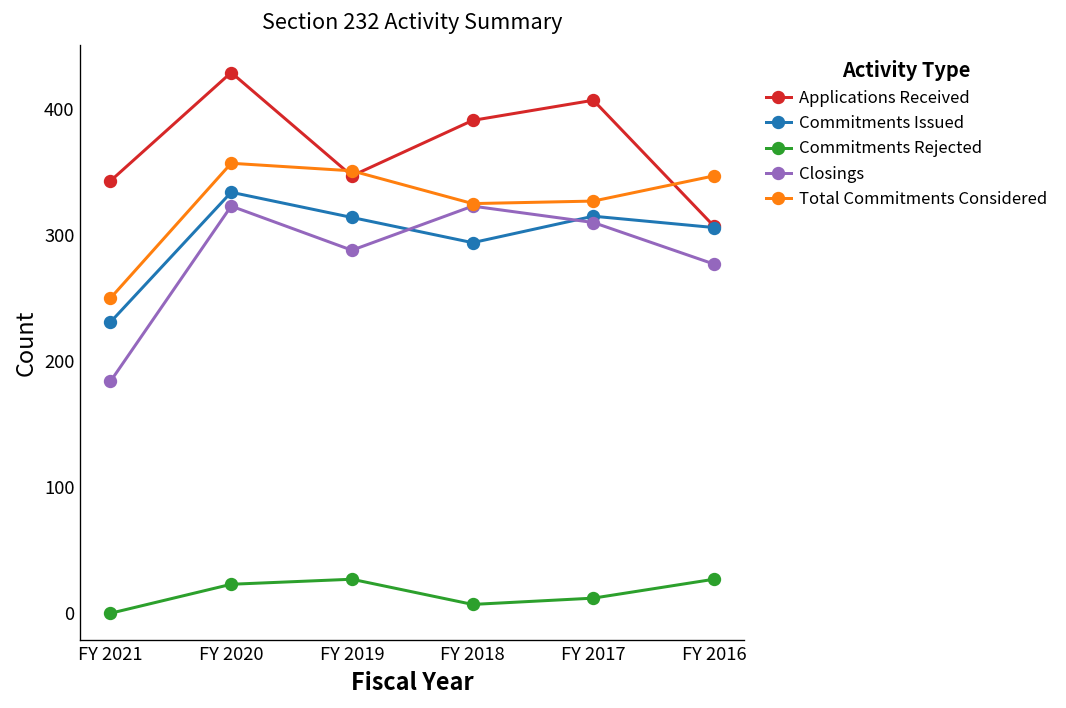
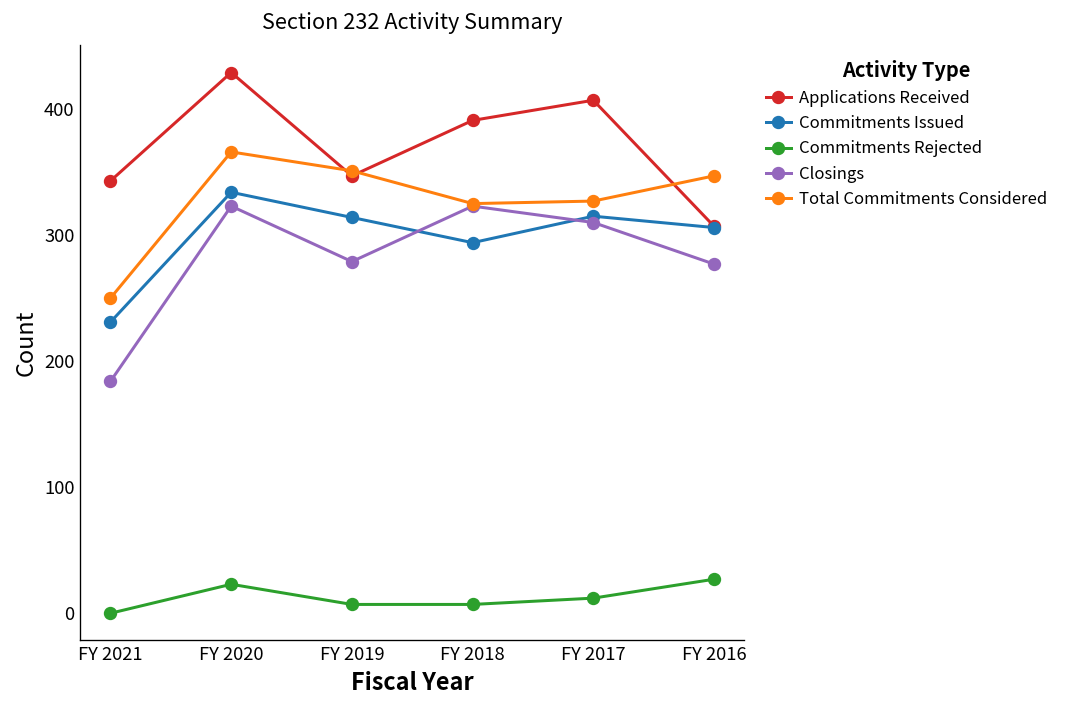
Total Commitments Considered, FY 2020: 357 -> 366
Commitments Rejected, FY 2019: 27 -> 7
Closings, FY 2019: 288 -> 279
